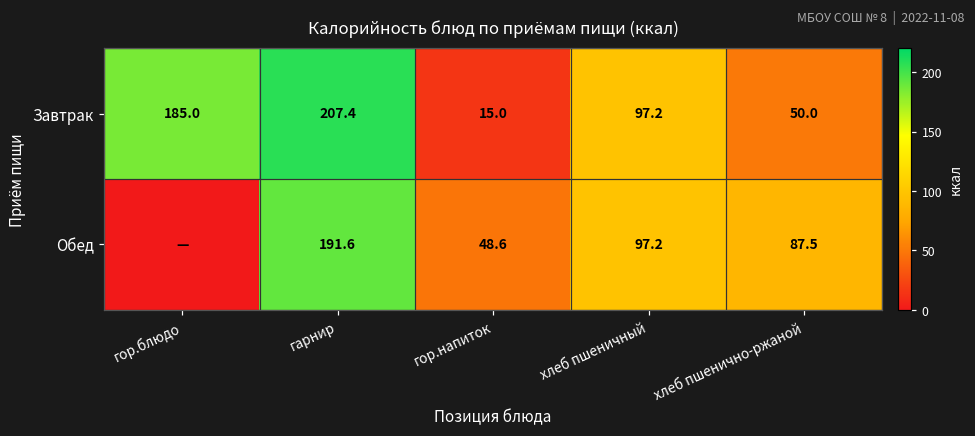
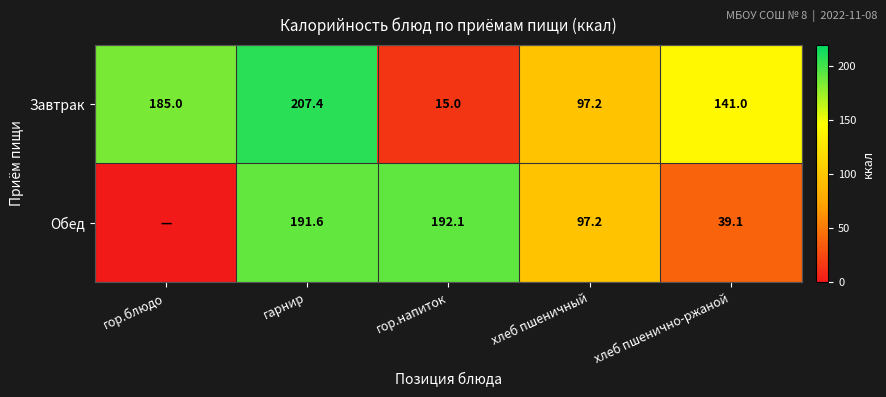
Завтрак, хлеб пшенично-ржаной: 50.0 -> 141.0
Обед, гор.напиток: 48.6 -> 192.1
Обед, хлеб пшенично-ржаной: 87.5 -> 39.1
